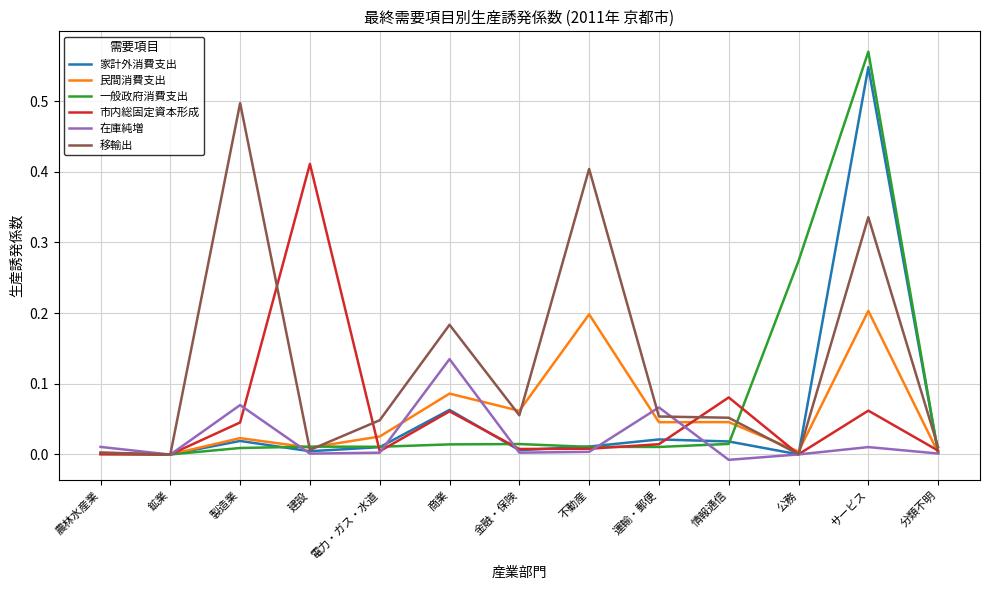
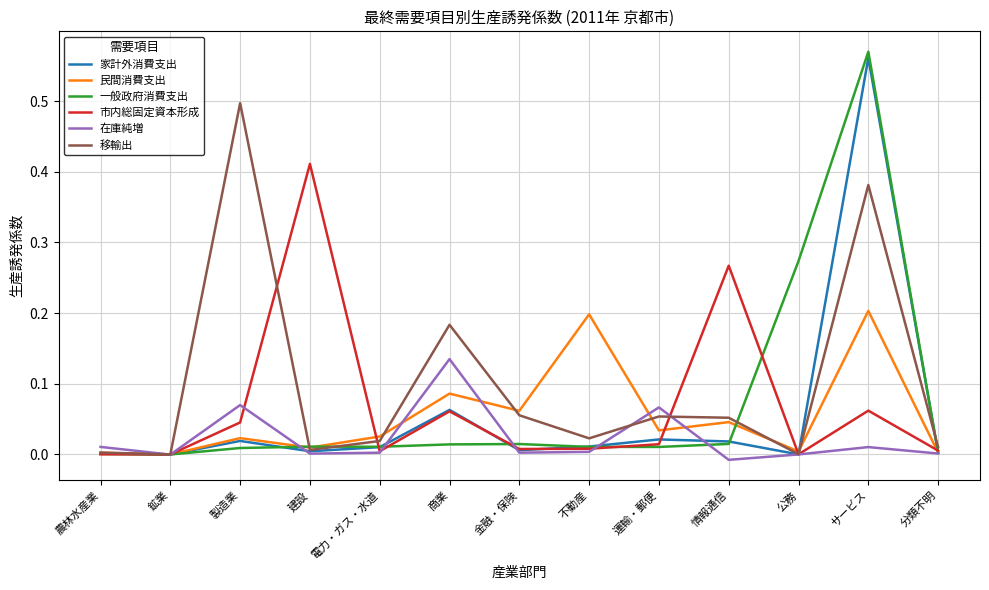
移輸出, 電力・ガス・水道: 0.05 -> 0.02
移輸出, 不動産: 0.40 -> 0.02
民間消費支出, 運輸・郵便: 0.05 -> 0.03
市内総固定資本形成, 情報通信: 0.08 -> 0.27
家計外消費支出, サービス: 0.55 -> 0.56
移輸出, サービス: 0.34 -> 0.38
